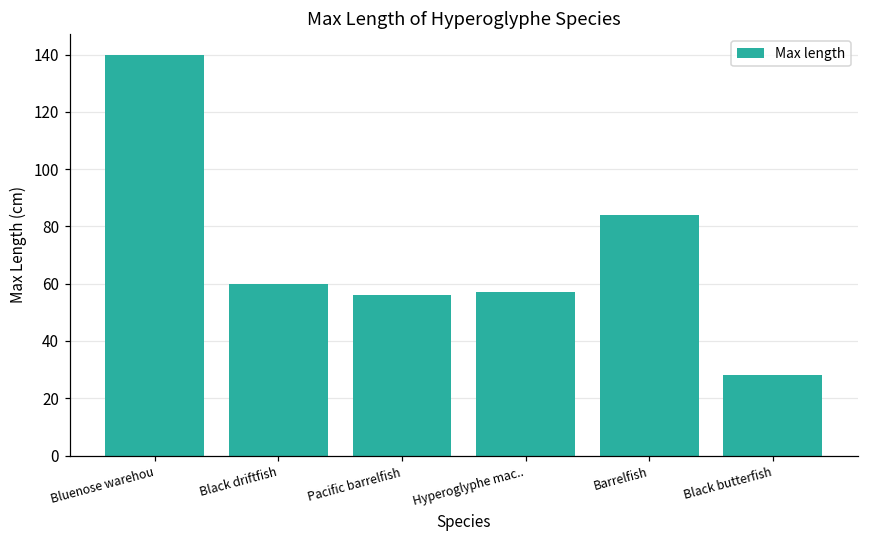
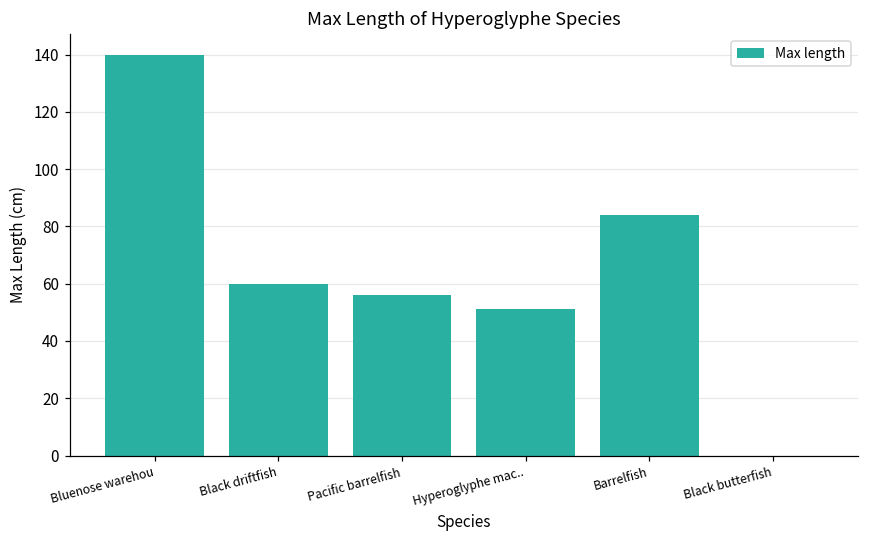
Hyperoglyphe mac..: 57 -> 51
Black butterfish: 28 -> 0
